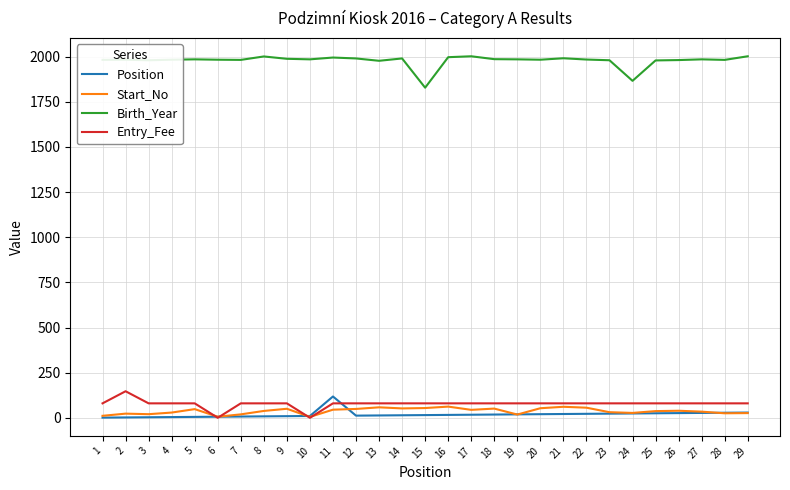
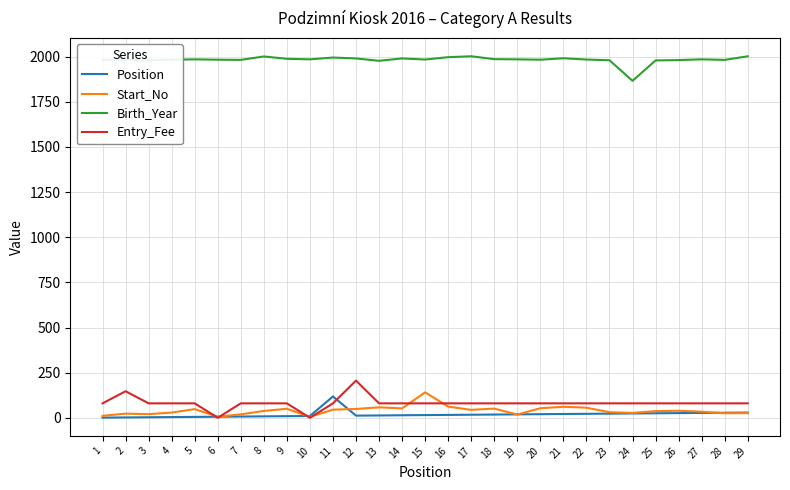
Entry_Fee, 12: 80 -> 210
Start_No, 15: 50 -> 140
Birth_Year, 15: 1830 -> 1980
